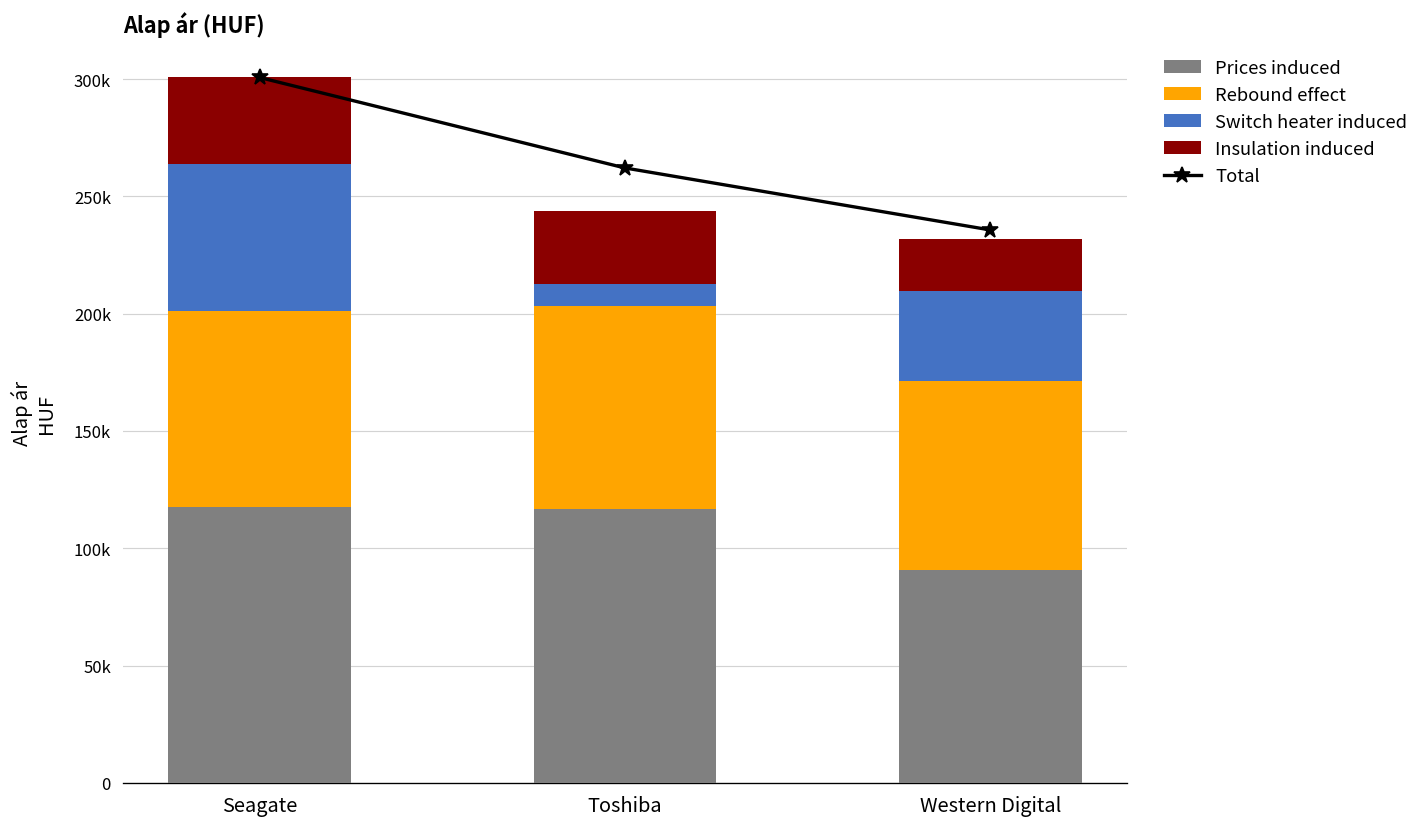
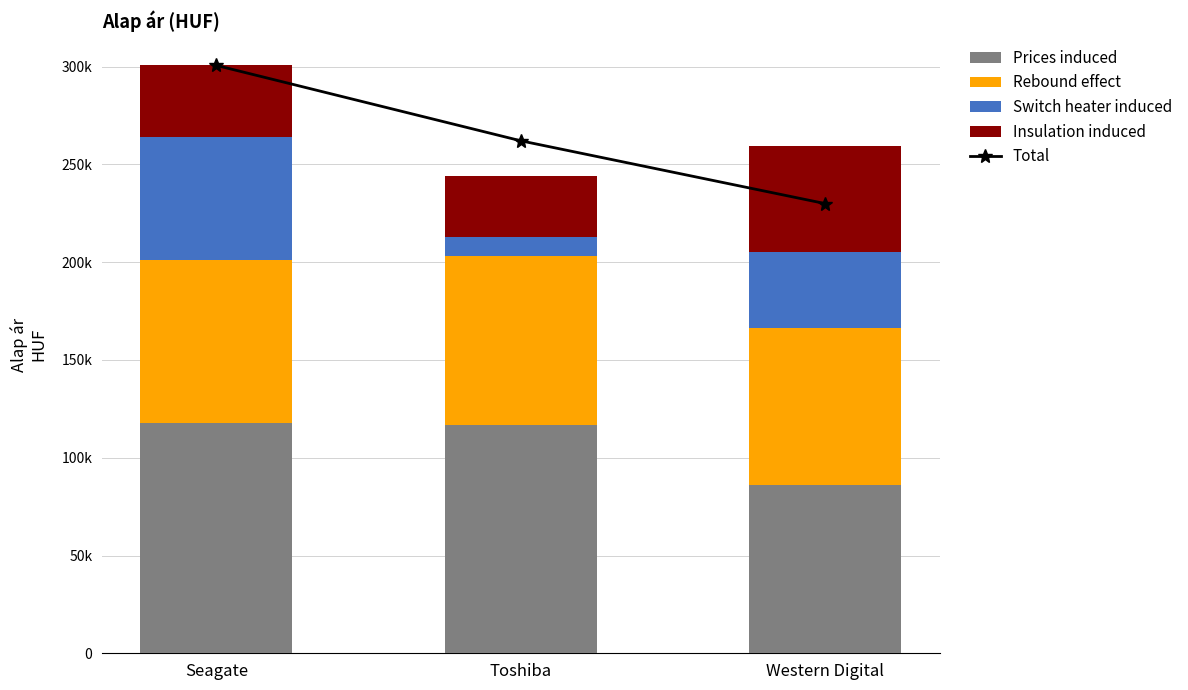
Total, Western Digital: 236000 -> 230000
Prices induced, Western Digital: 91000 -> 86000
Insulation induced, Western Digital: 22000 -> 54000
